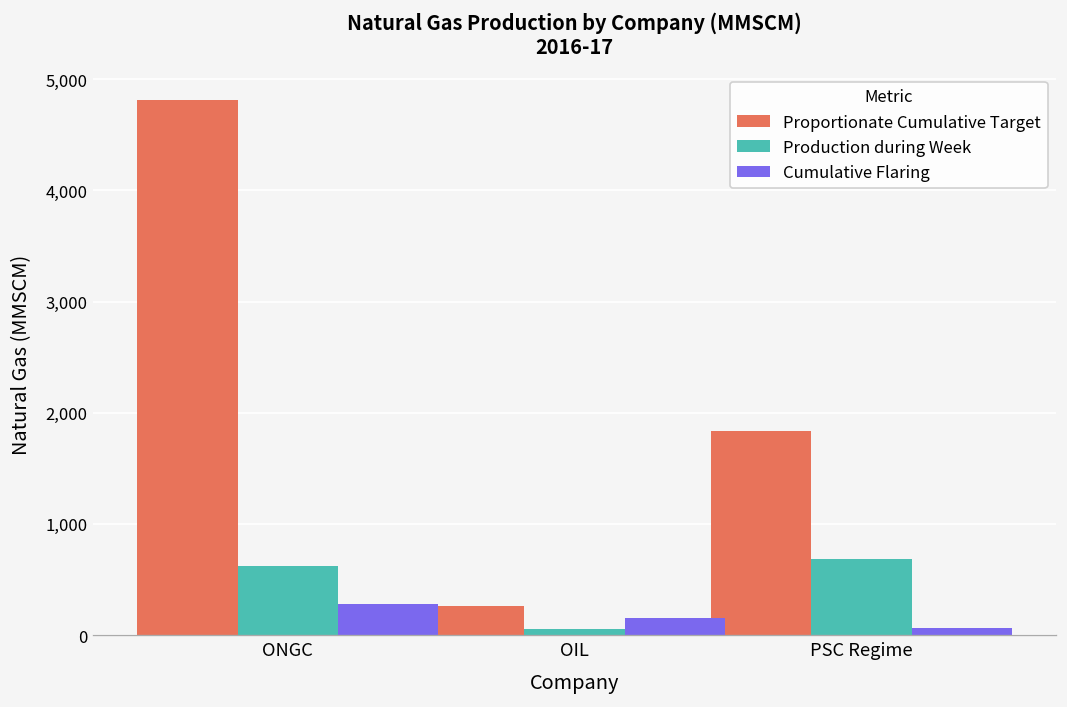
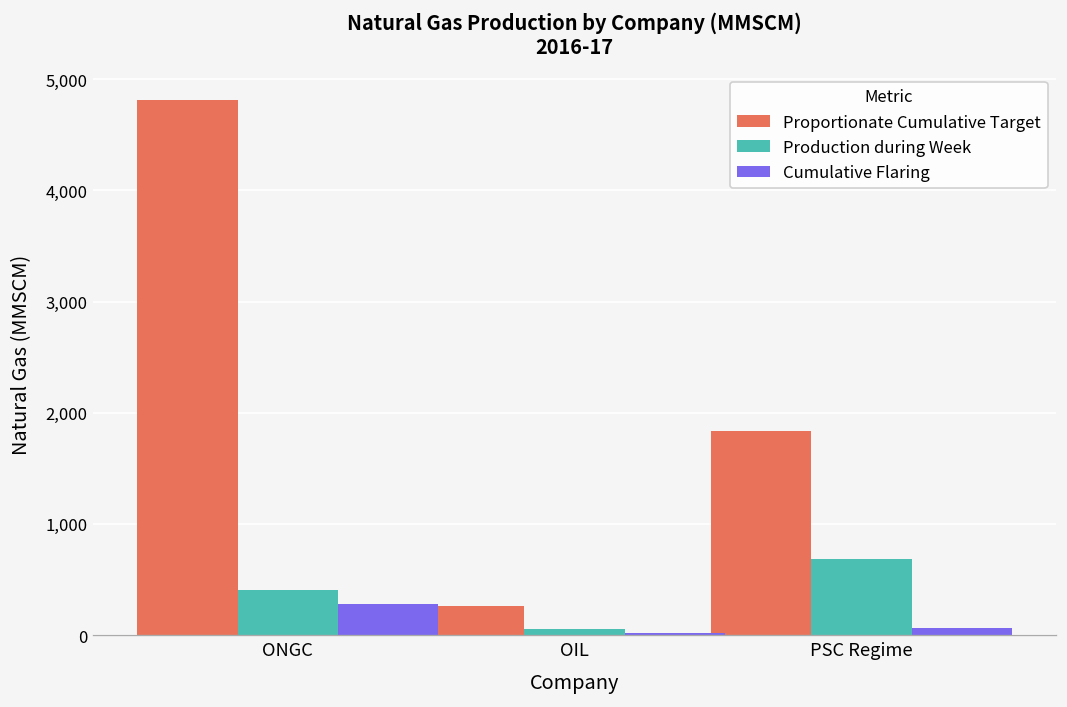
Production during Week, ONGC: 600 -> 400
Cumulative Flaring, OIL: 100 -> 0
